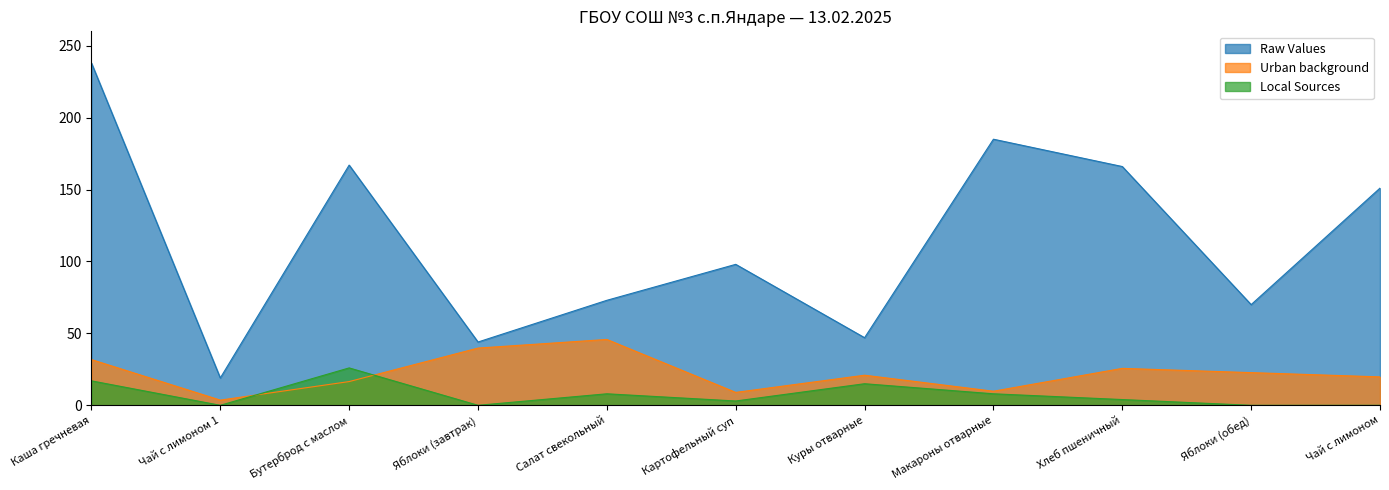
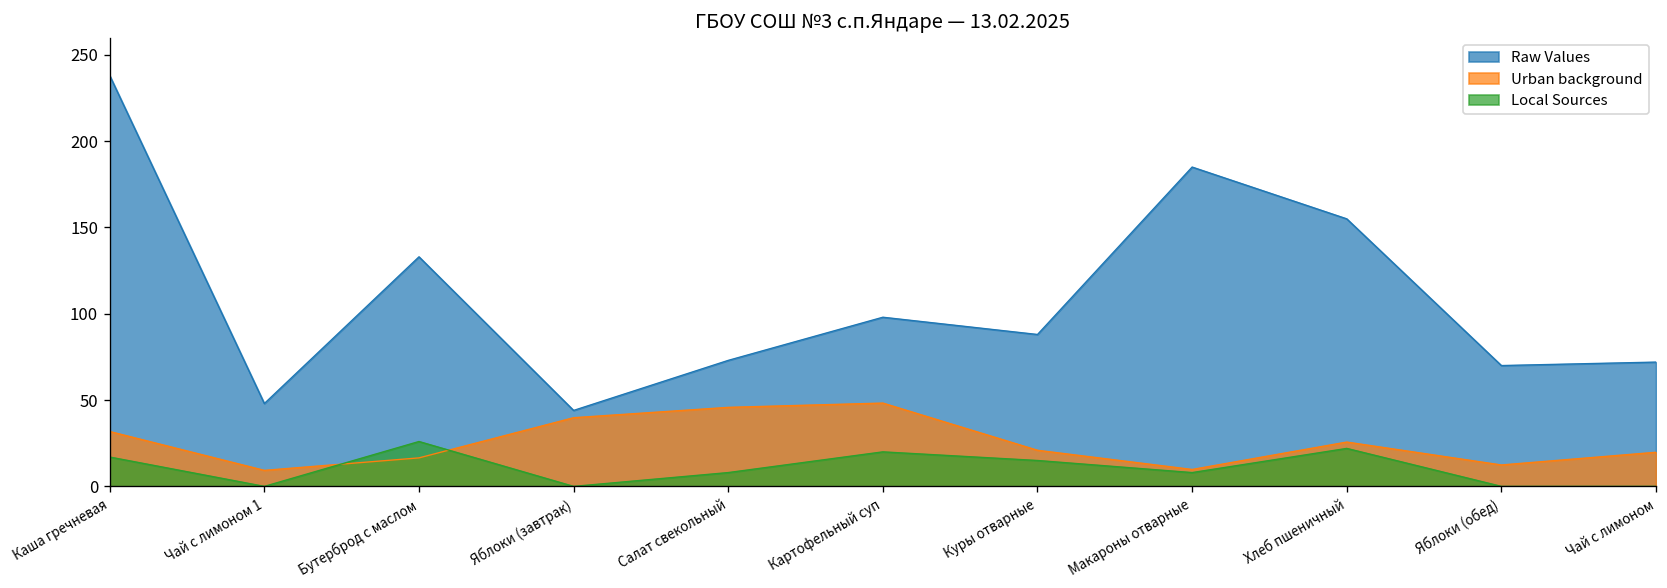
Raw Values, Чай с лимоном 1: 19 -> 48
Urban background, Чай с лимоном 1: 4 -> 9
Raw Values, Бутерброд с маслом: 167 -> 133
Urban background, Картофельный суп: 9 -> 48
Local Sources, Картофельный суп: 3 -> 20
Raw Values, Куры отварные: 47 -> 88
Raw Values, Хлеб пшеничный: 166 -> 155
Local Sources, Хлеб пшеничный: 4 -> 22
Urban background, Яблоки (обед): 23 -> 12
Raw Values, Чай с лимоном: 151 -> 72
